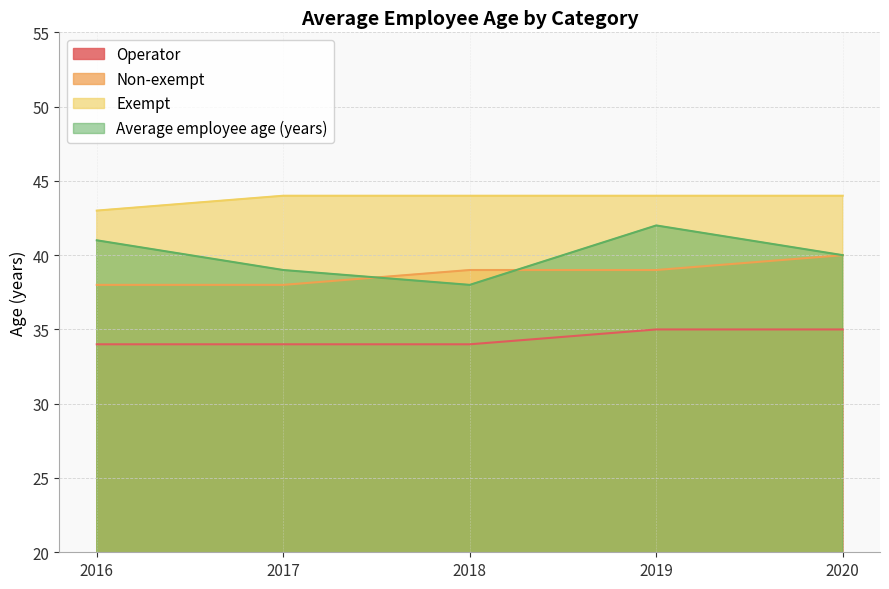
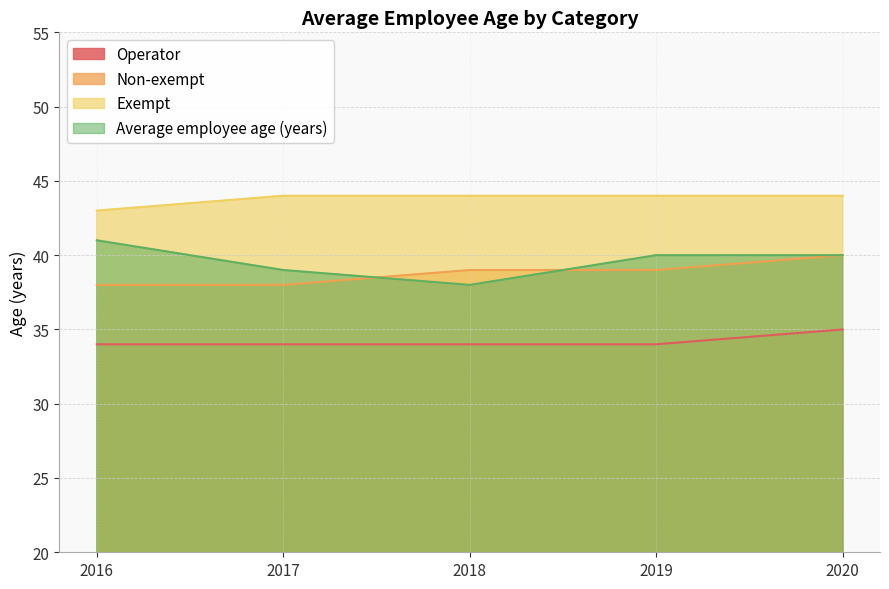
Operator, 2019: 35 -> 34
Average employee age (years), 2019: 42 -> 40
